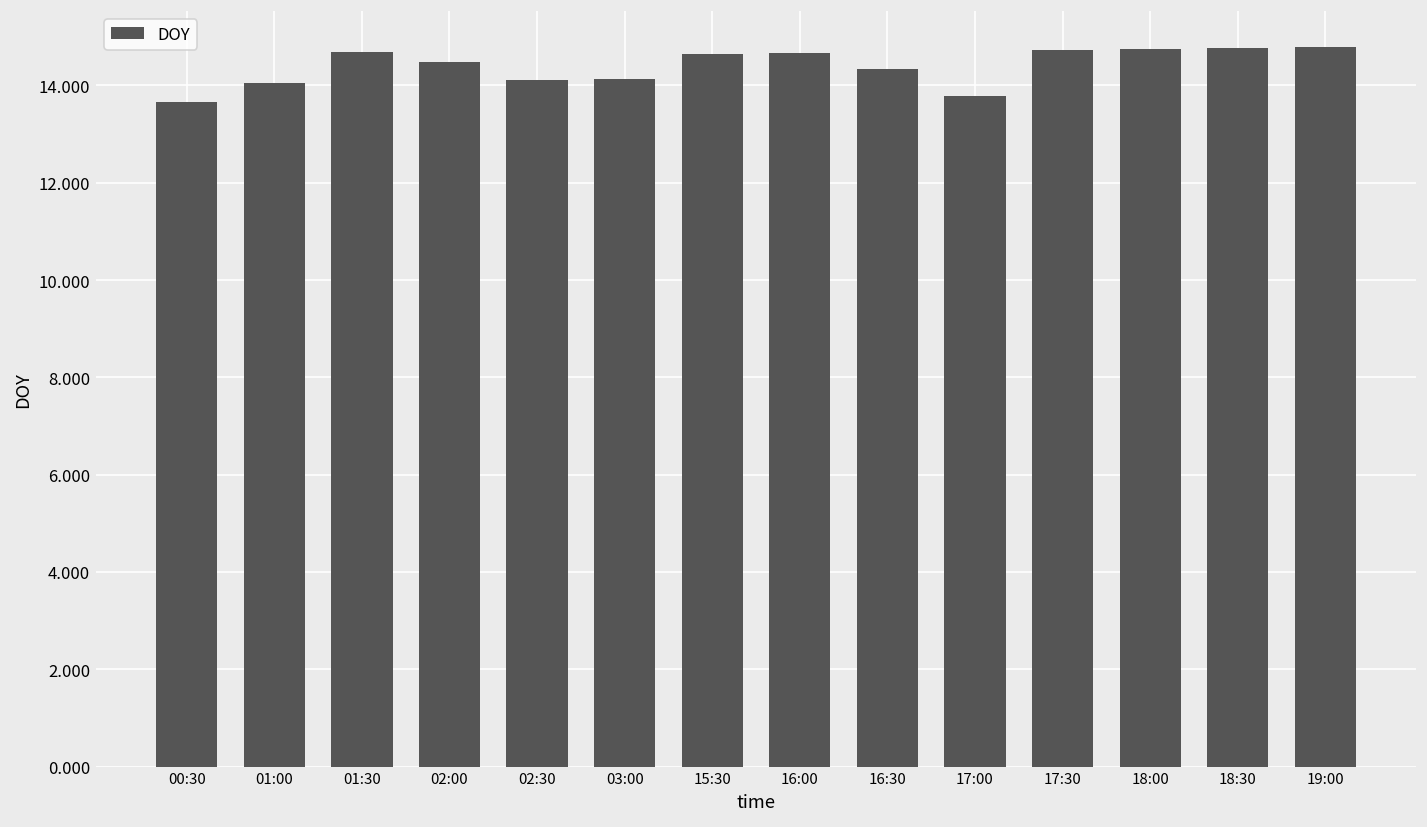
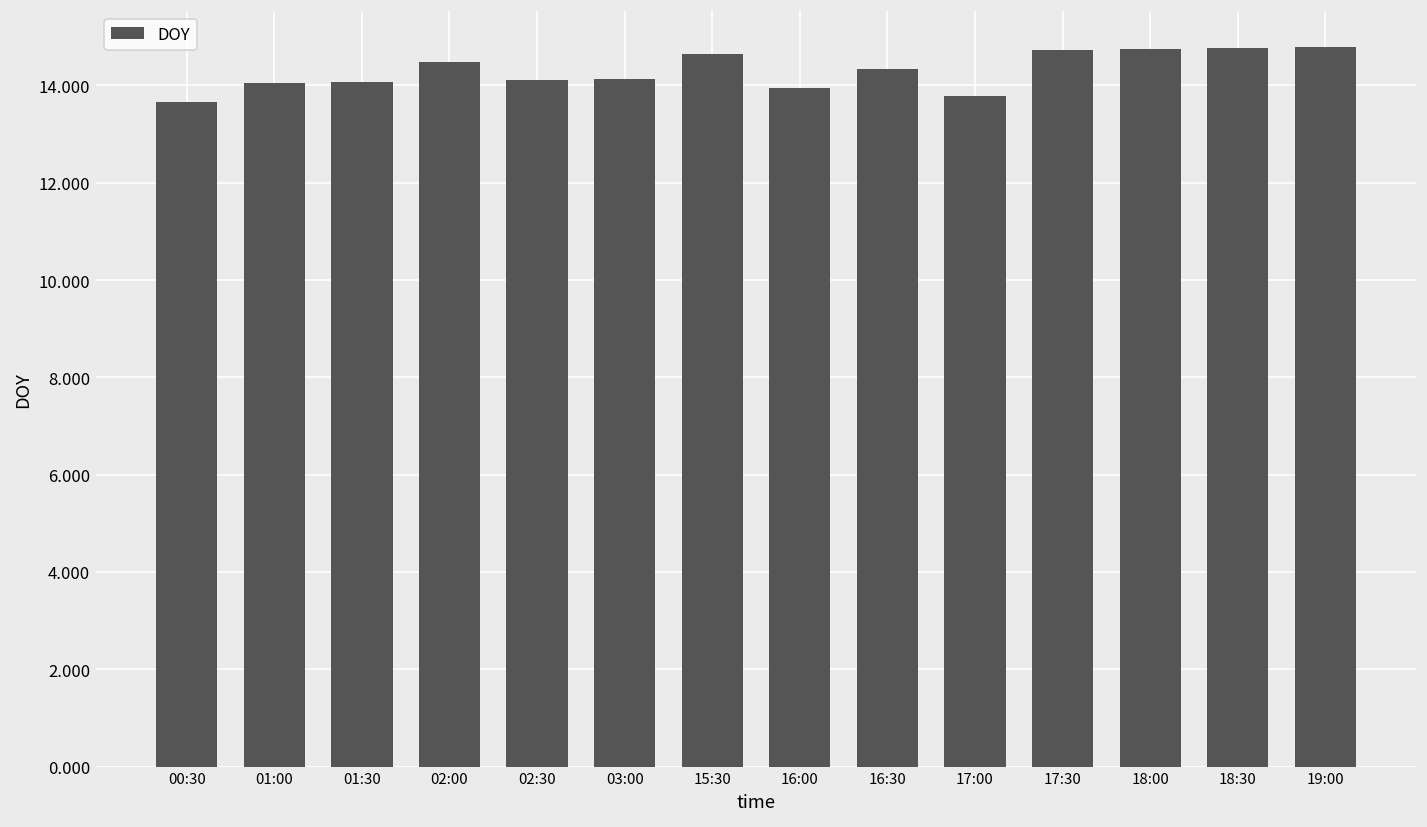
01:30: 14.7 -> 14.1
16:00: 14.7 -> 13.9
